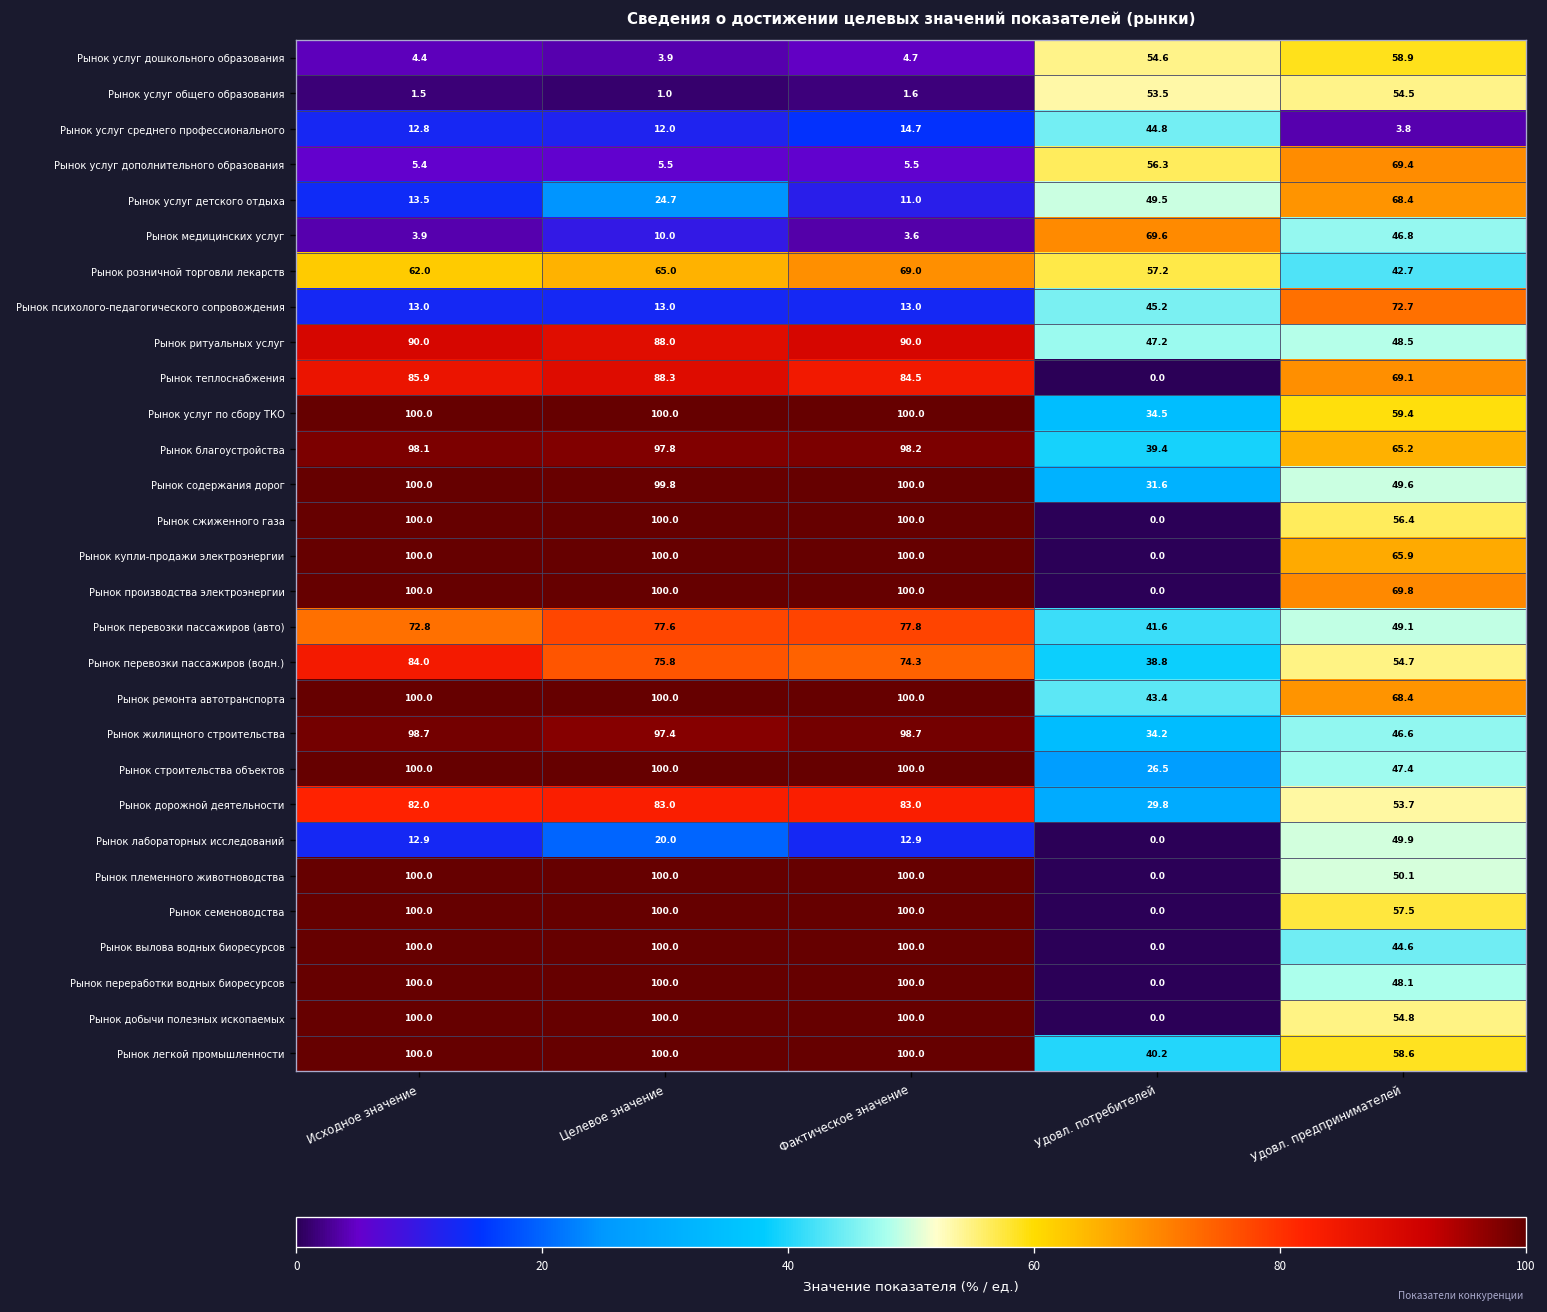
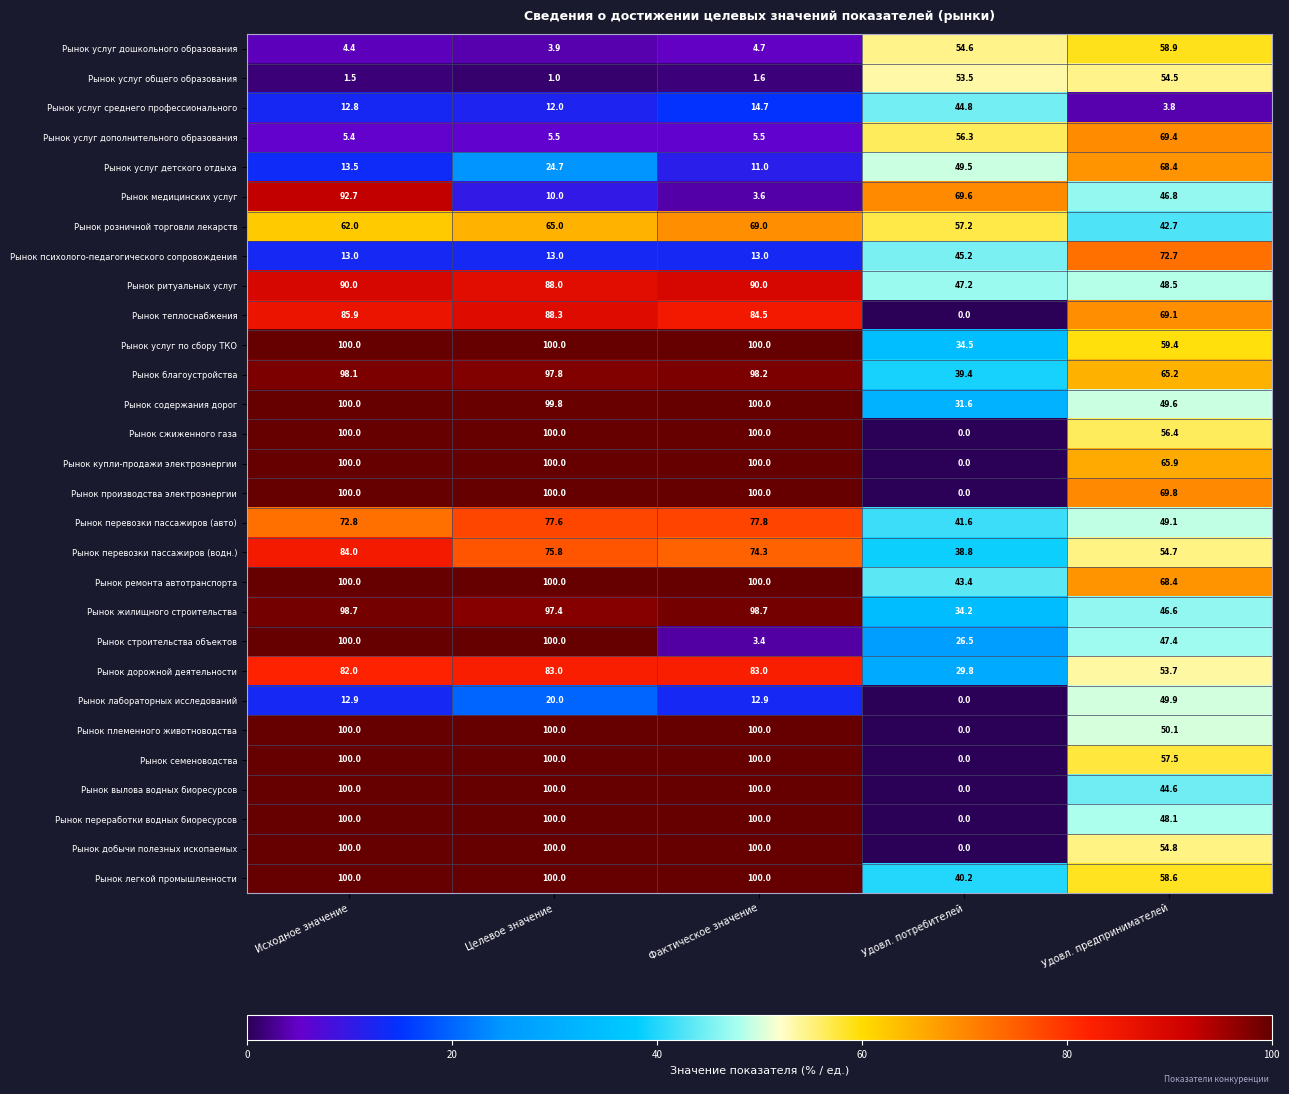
Рынок медицинских услуг, Исходное значение: 3.9 -> 92.7
Рынок строительства объектов, Фактическое значение: 100.0 -> 3.4
